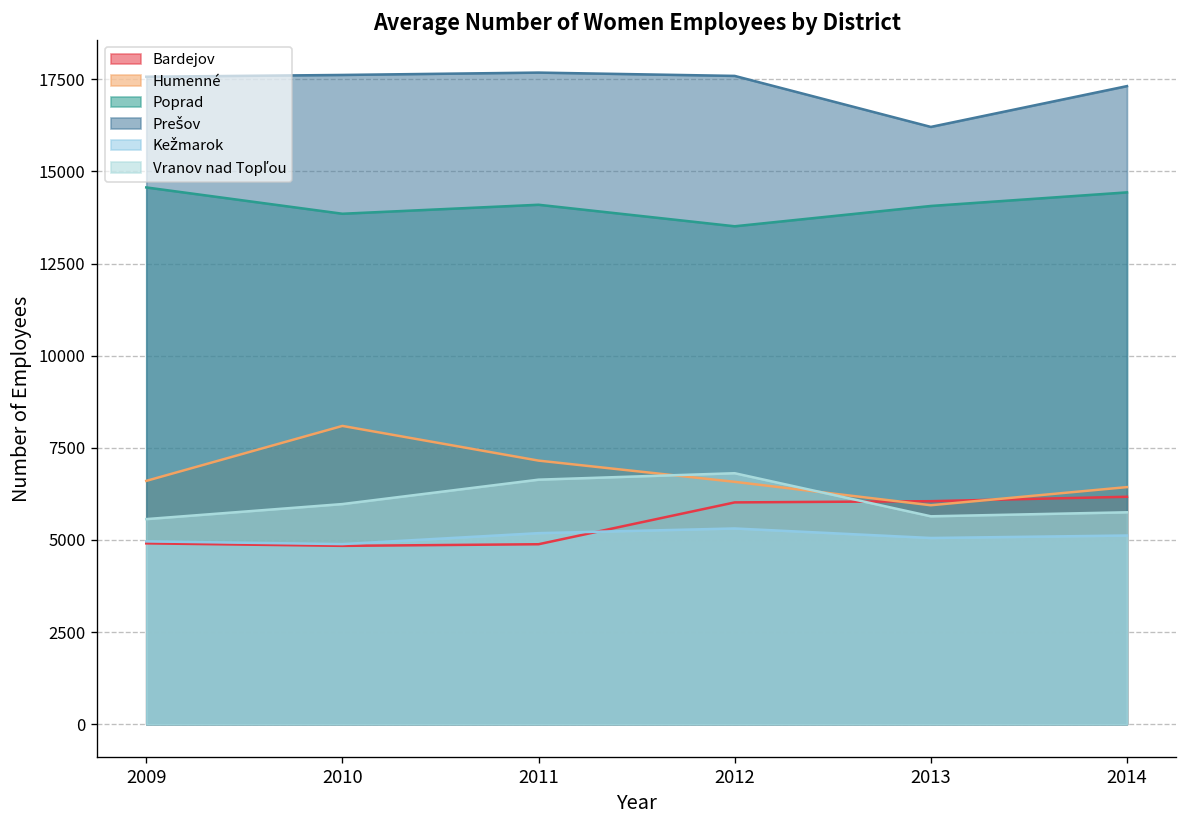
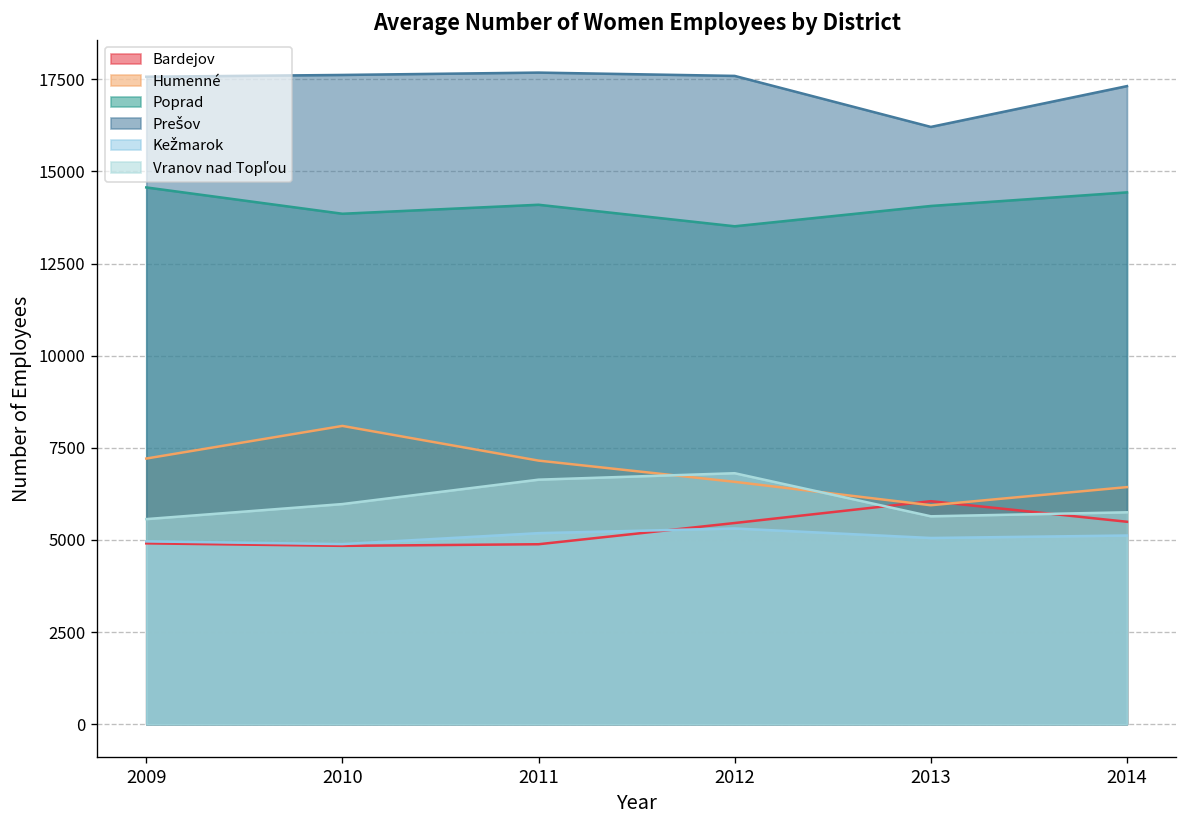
Humenné, 2009: 6600 -> 7200
Bardejov, 2012: 6000 -> 5500
Bardejov, 2014: 6200 -> 5500
